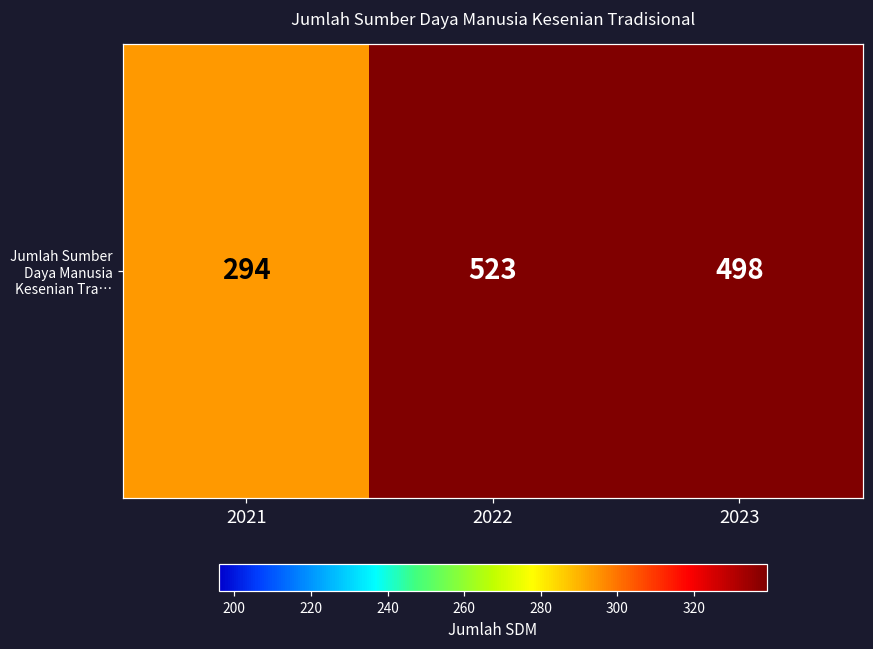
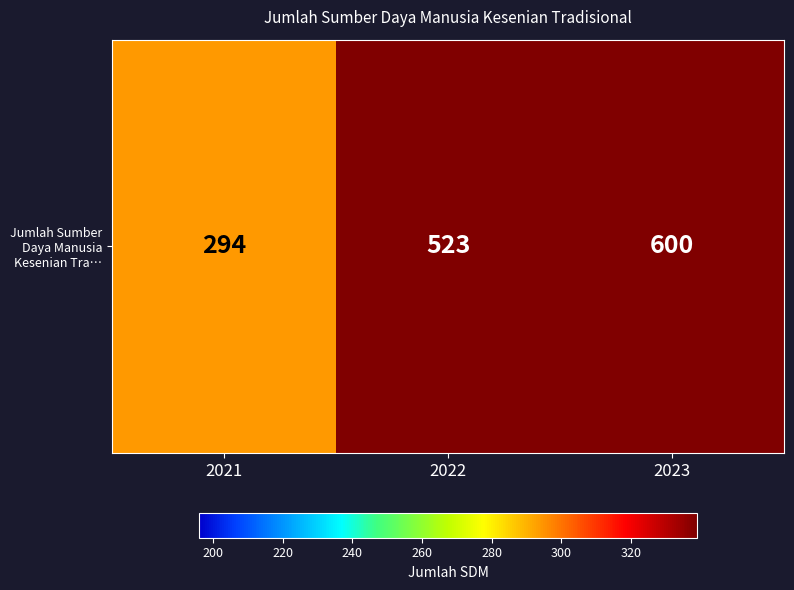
Jumlah Sumber Daya Manusia Kesenian Tra…, 2023: 498 -> 600
